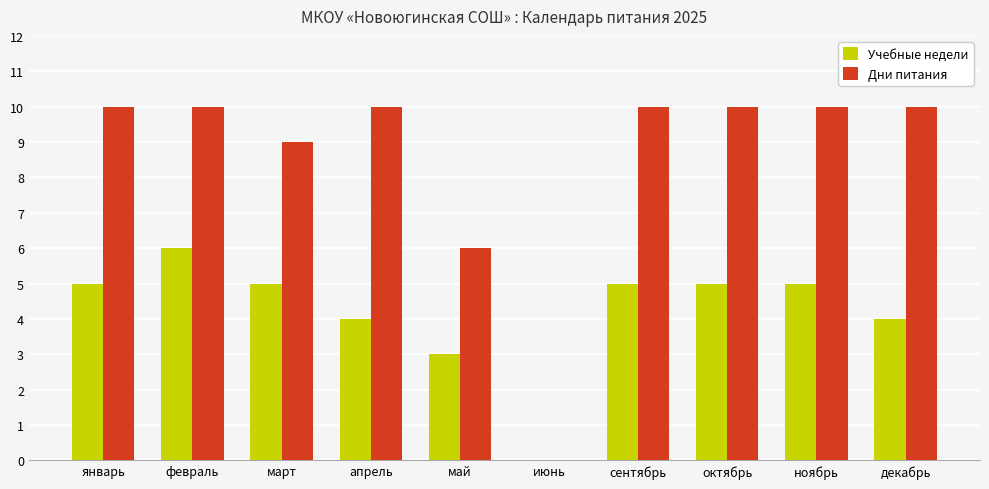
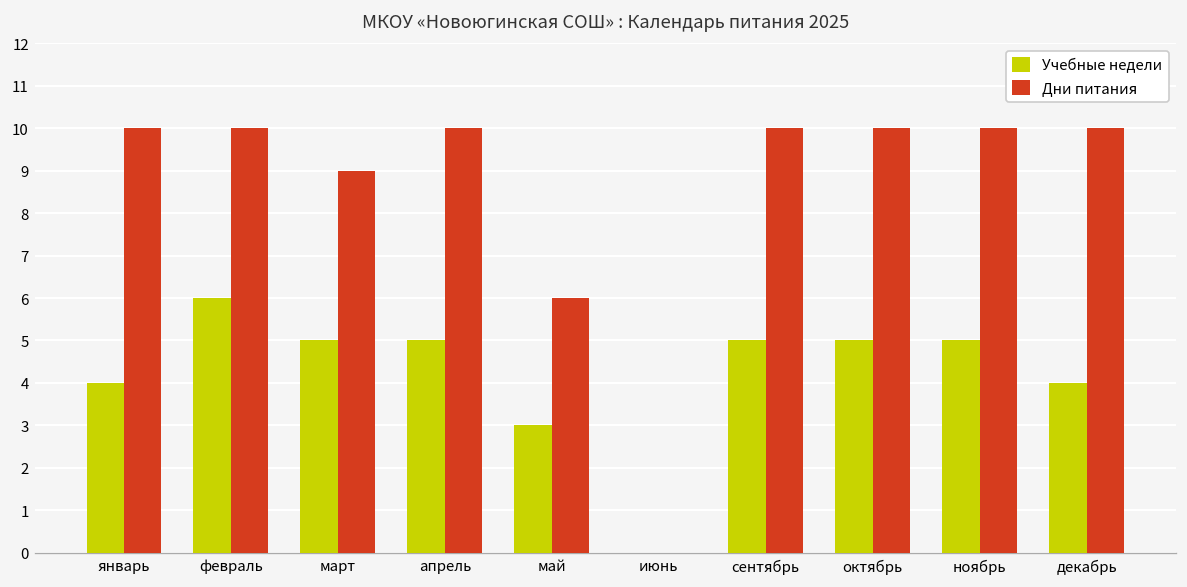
Учебные недели, январь: 5 -> 4
Учебные недели, апрель: 4 -> 5
